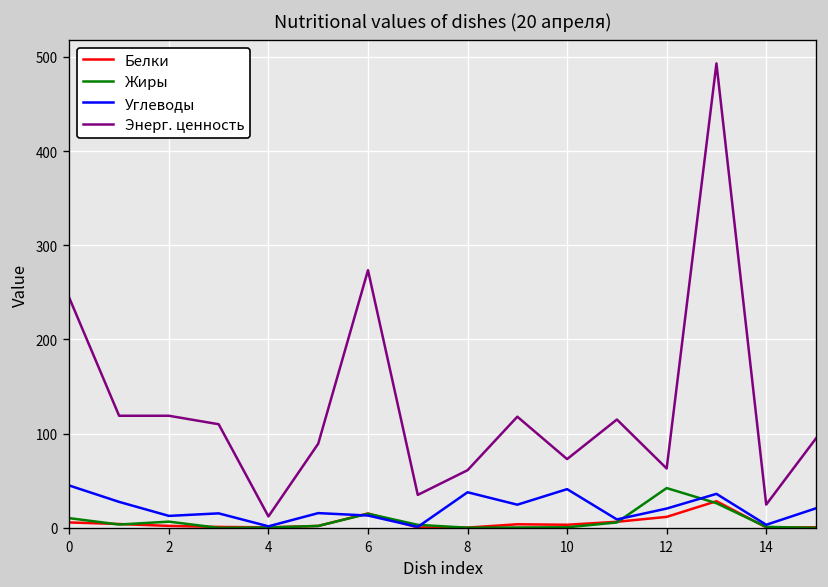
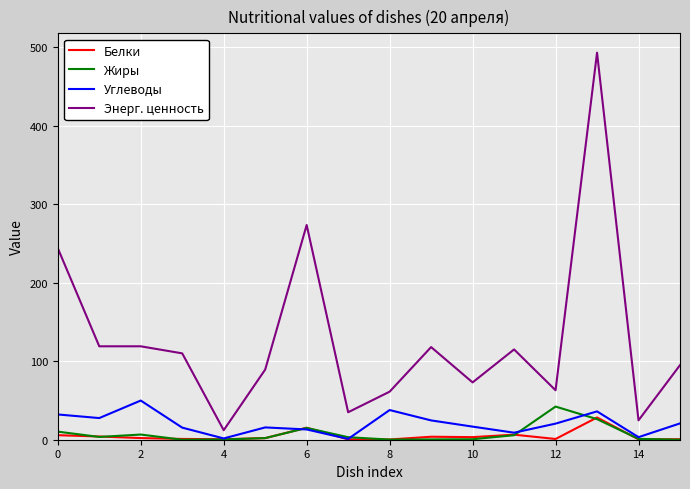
Углеводы, 0: 40 -> 30
Углеводы, 2: 10 -> 50
Углеводы, 10: 40 -> 20
Белки, 12: 10 -> 0
